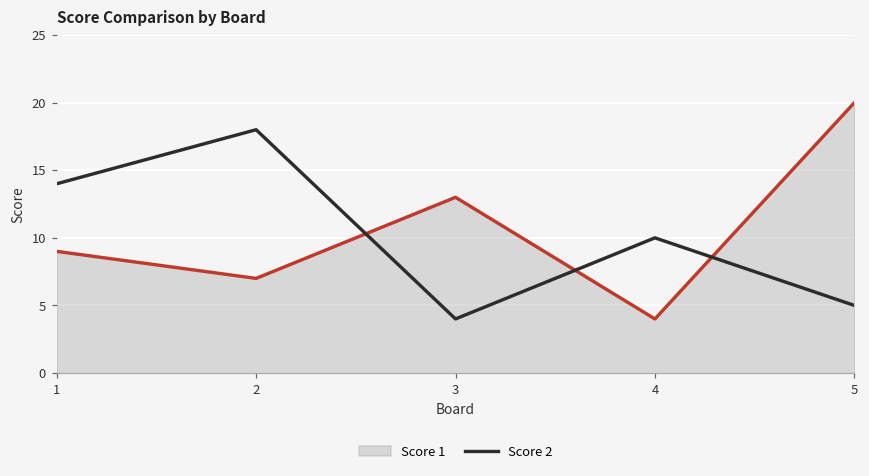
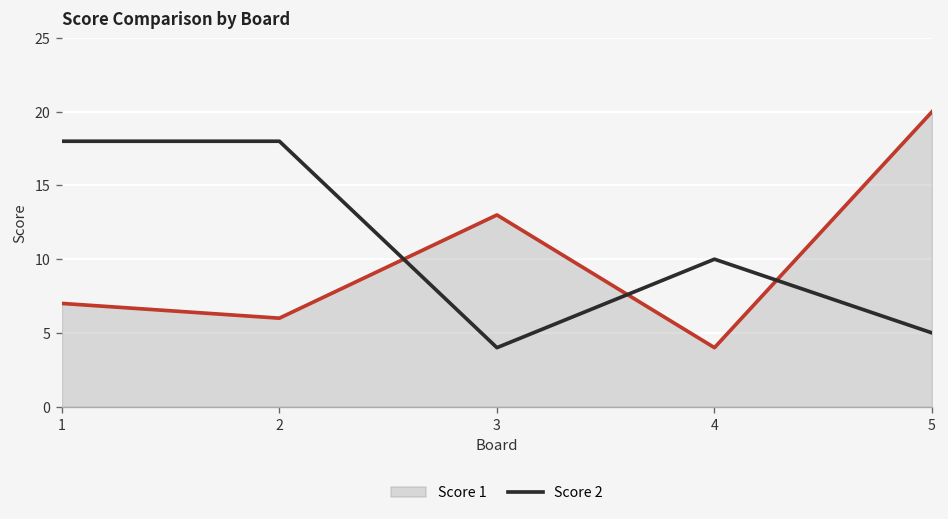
Score 1, 1: 9 -> 7
Score 2, 1: 14 -> 18
Score 1, 2: 7 -> 6
